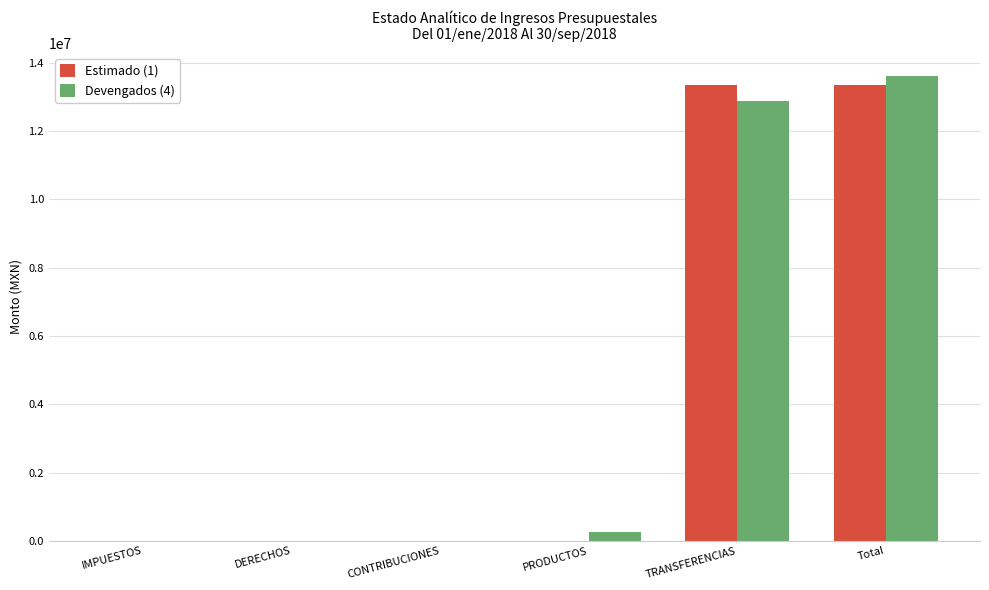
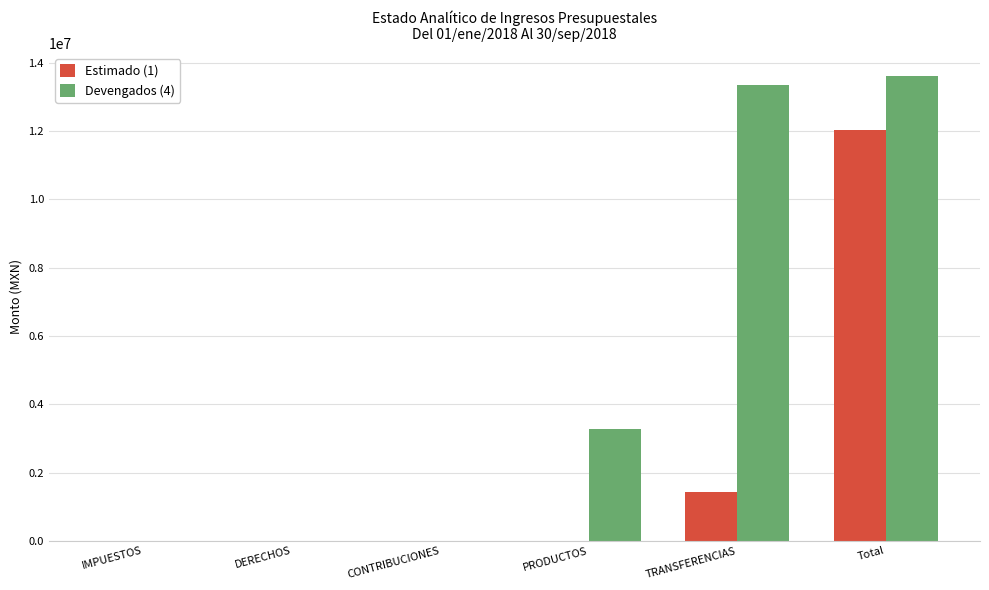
Devengados (4), PRODUCTOS: 300000 -> 3300000
Estimado (1), TRANSFERENCIAS: 13400000 -> 1400000
Devengados (4), TRANSFERENCIAS: 12900000 -> 13400000
Estimado (1), Total: 13400000 -> 12000000
